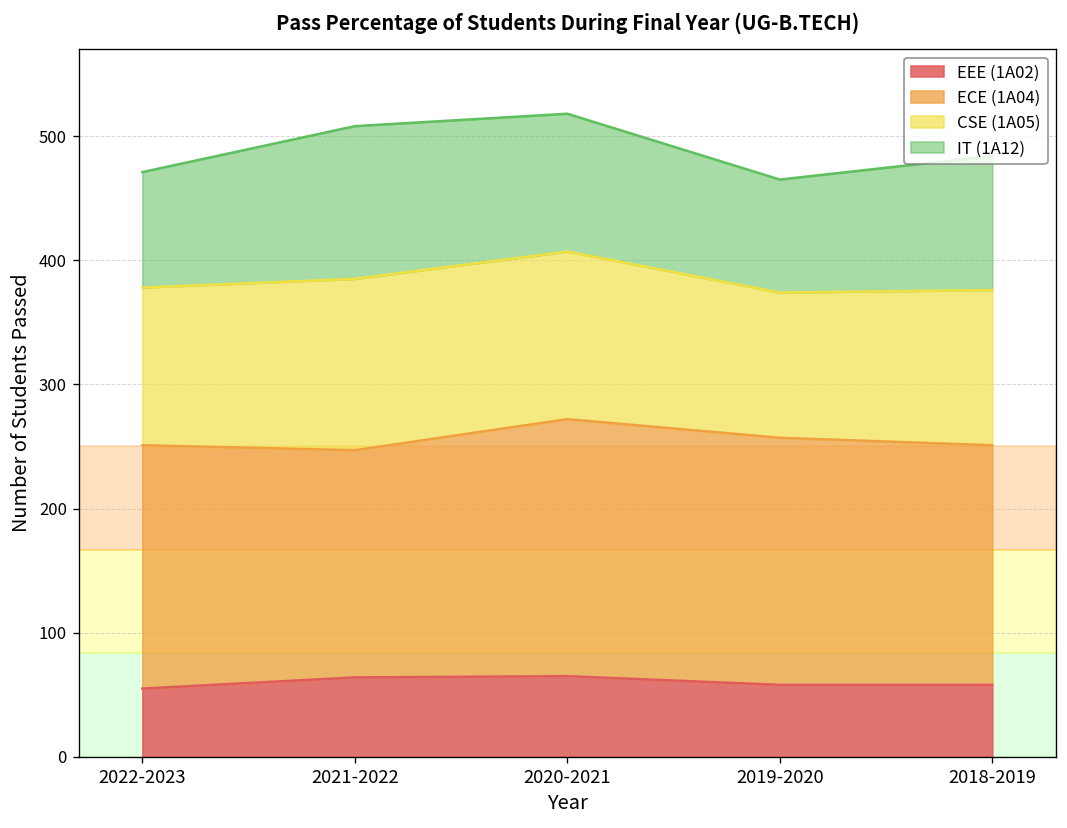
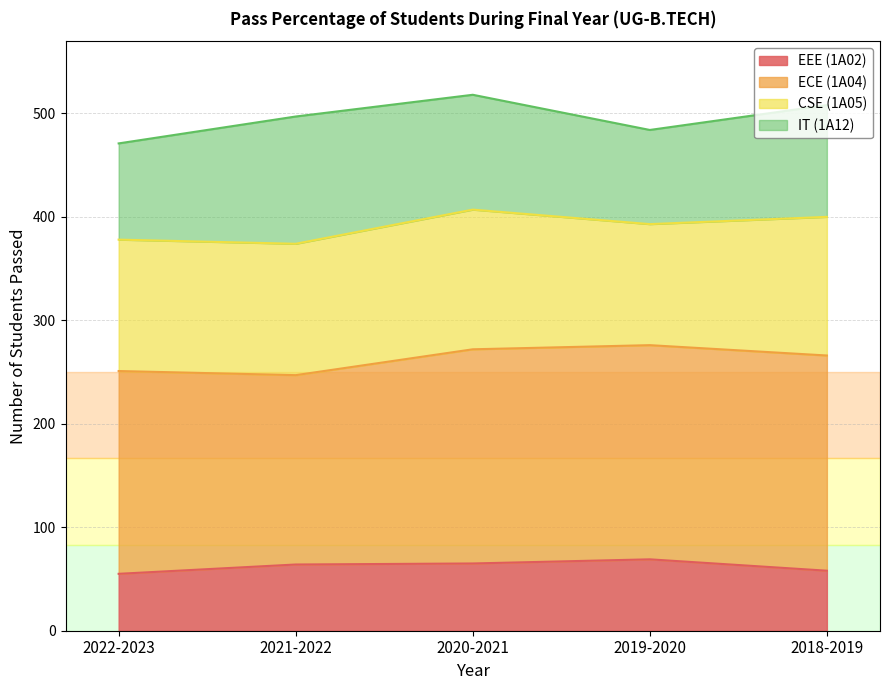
CSE (1A05), 2021-2022: 138 -> 127
EEE (1A02), 2019-2020: 58 -> 69
ECE (1A04), 2019-2020: 199 -> 207
ECE (1A04), 2018-2019: 193 -> 208
CSE (1A05), 2018-2019: 125 -> 134
